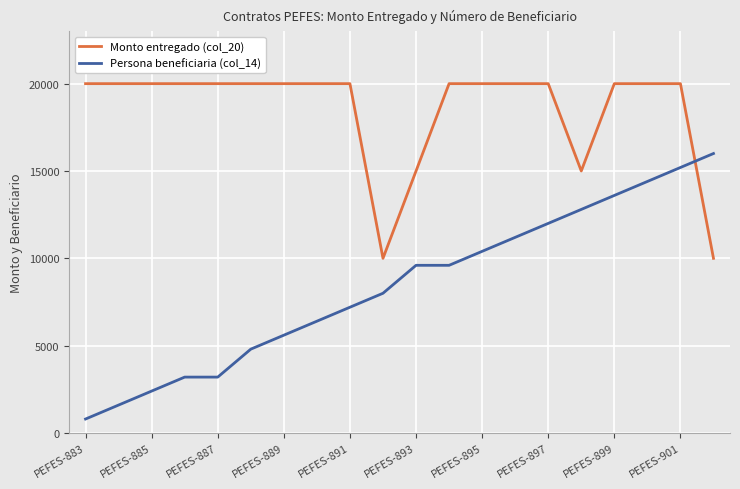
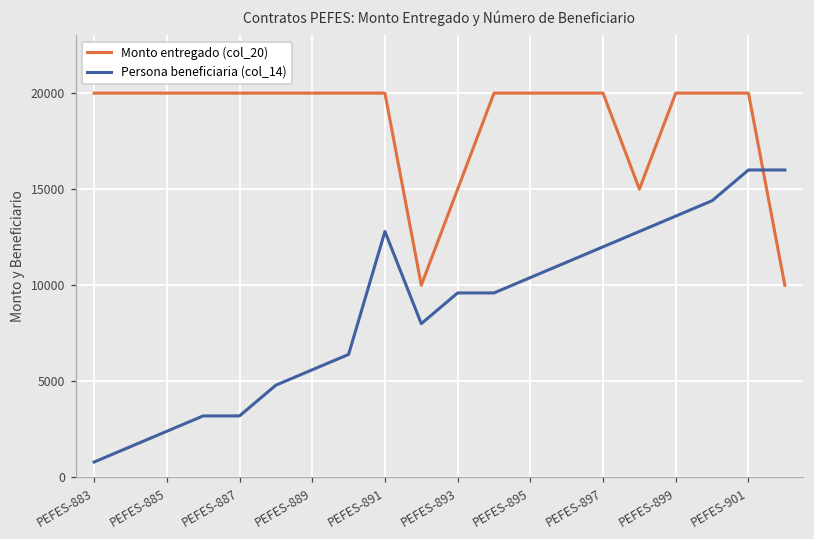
Persona beneficiaria (col_14), PEFES-891: 7200 -> 12800
Persona beneficiaria (col_14), PEFES-901: 15200 -> 16000
